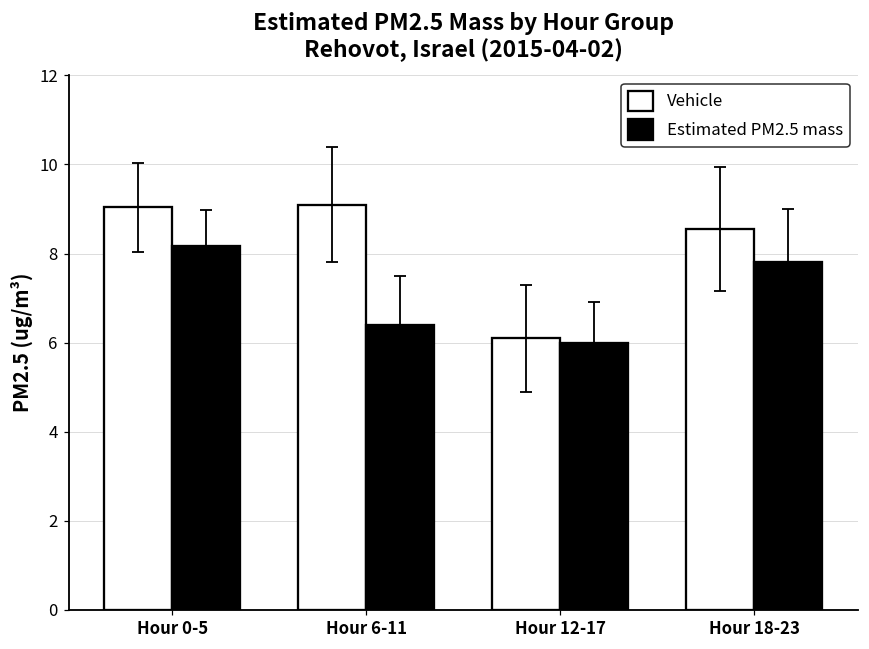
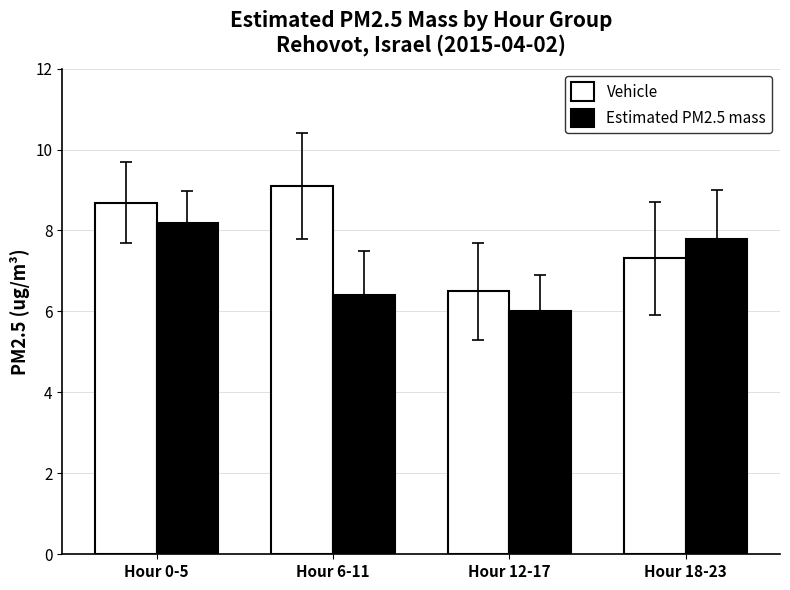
Vehicle, Hour 0-5: 9.0 -> 8.7
Vehicle, Hour 12-17: 6.1 -> 6.5
Vehicle, Hour 18-23: 8.6 -> 7.3
